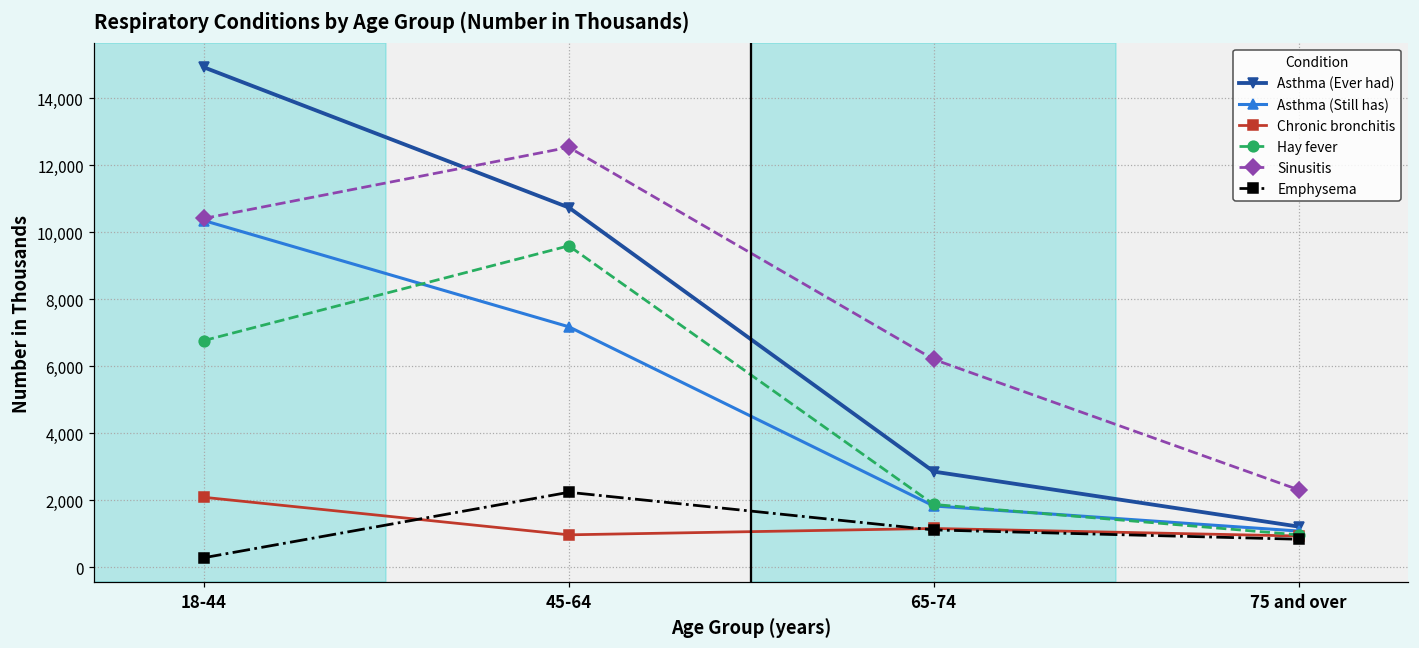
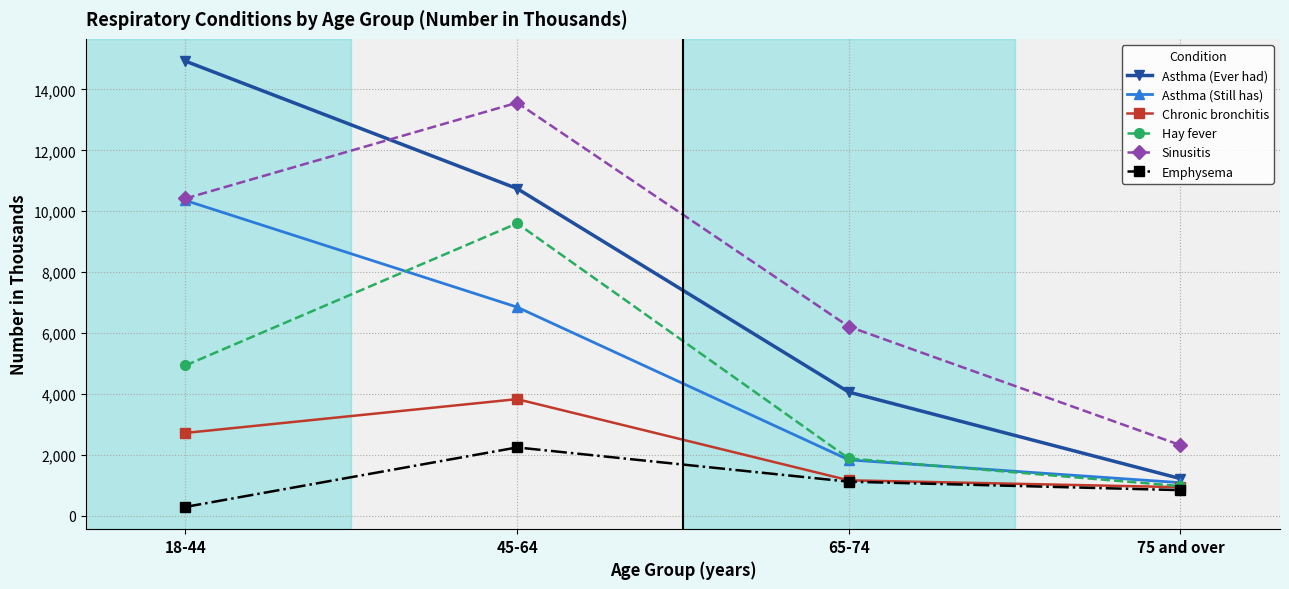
Chronic bronchitis, 18-44: 2,100 -> 2,700
Hay fever, 18-44: 6,800 -> 4,900
Asthma (Still has), 45-64: 7,200 -> 6,900
Chronic bronchitis, 45-64: 1,000 -> 3,800
Sinusitis, 45-64: 12,500 -> 13,600
Asthma (Ever had), 65-74: 2,900 -> 4,100
